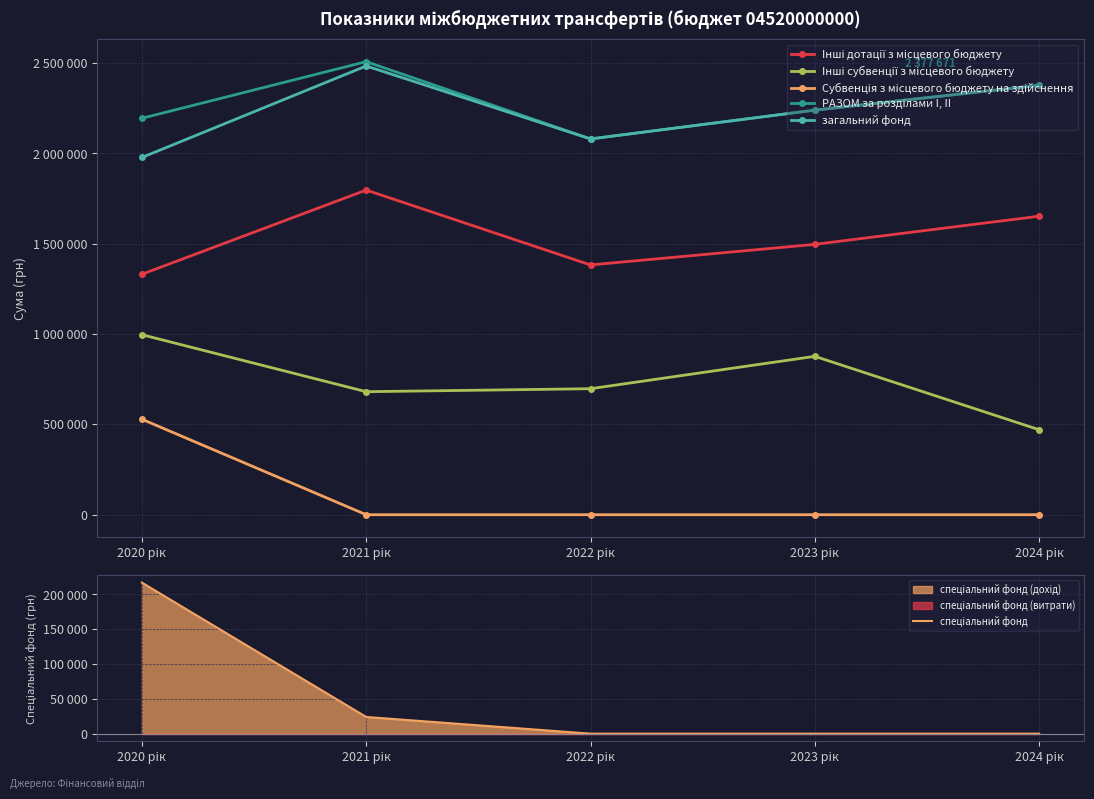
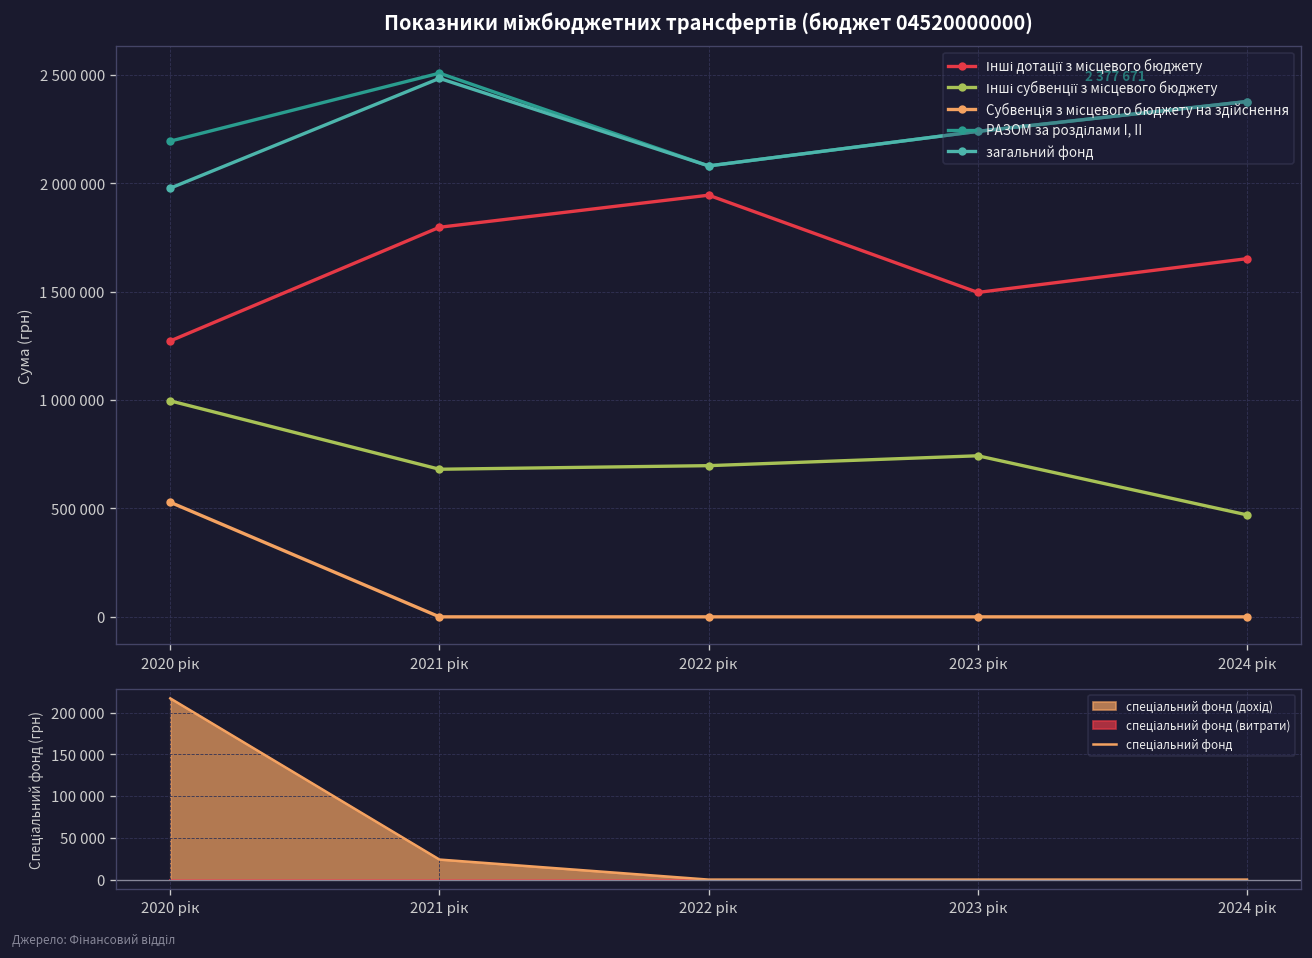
Показники міжбюджетних трансфертів (бюджет 04520000000), Інші дотації з місцевого бюджету, 2020 рік: 1330000 -> 1270000
Показники міжбюджетних трансфертів (бюджет 04520000000), Інші дотації з місцевого бюджету, 2022 рік: 1380000 -> 1950000
Показники міжбюджетних трансфертів (бюджет 04520000000), Інші субвенції з місцевого бюджету, 2023 рік: 880000 -> 740000
